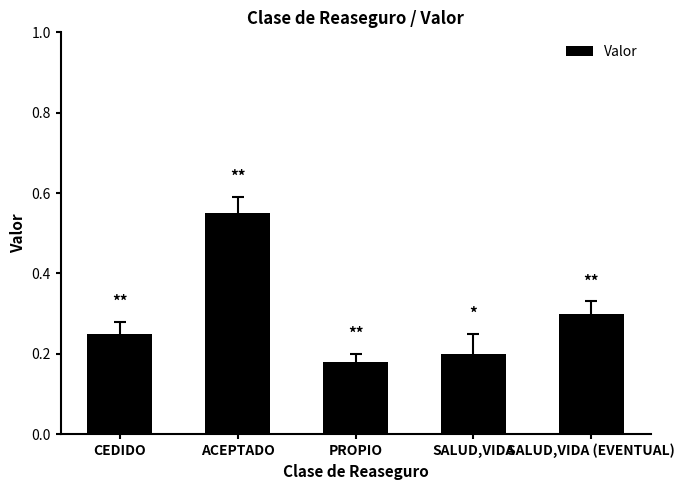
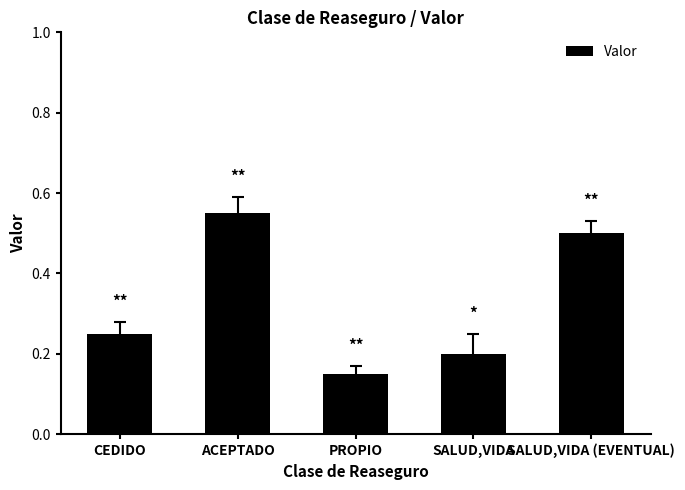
Valor, PROPIO: 0.18 -> 0.15
Valor, SALUD,VIDA (EVENTUAL): 0.3 -> 0.5
